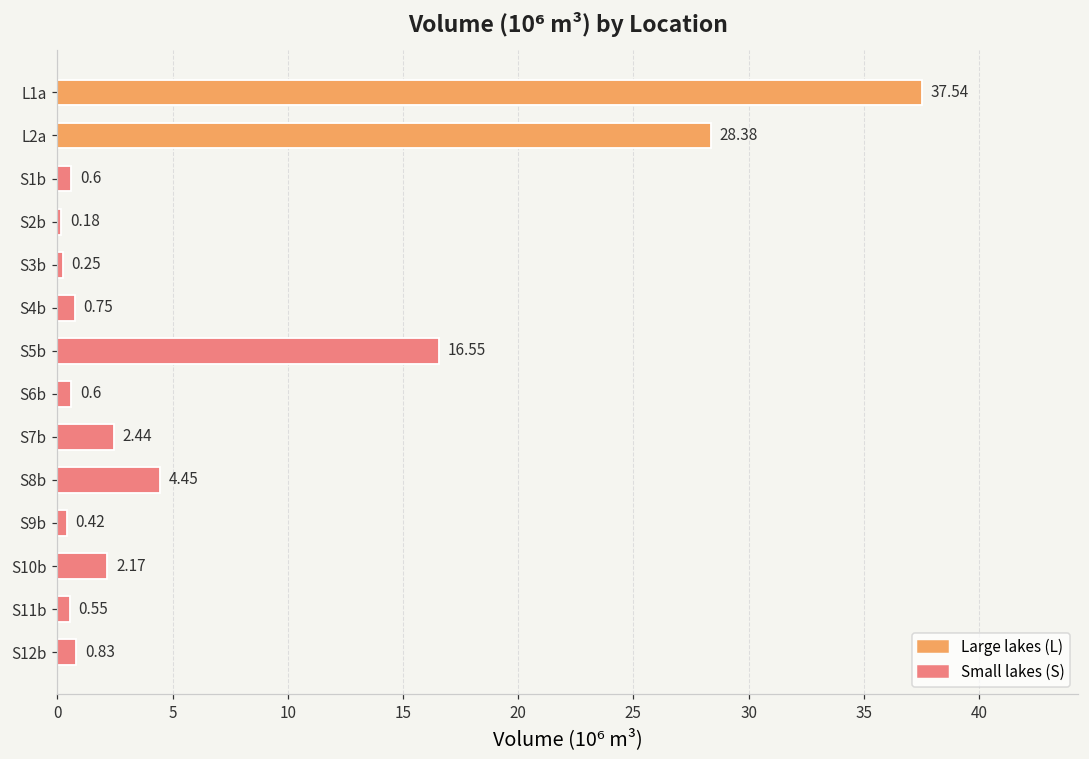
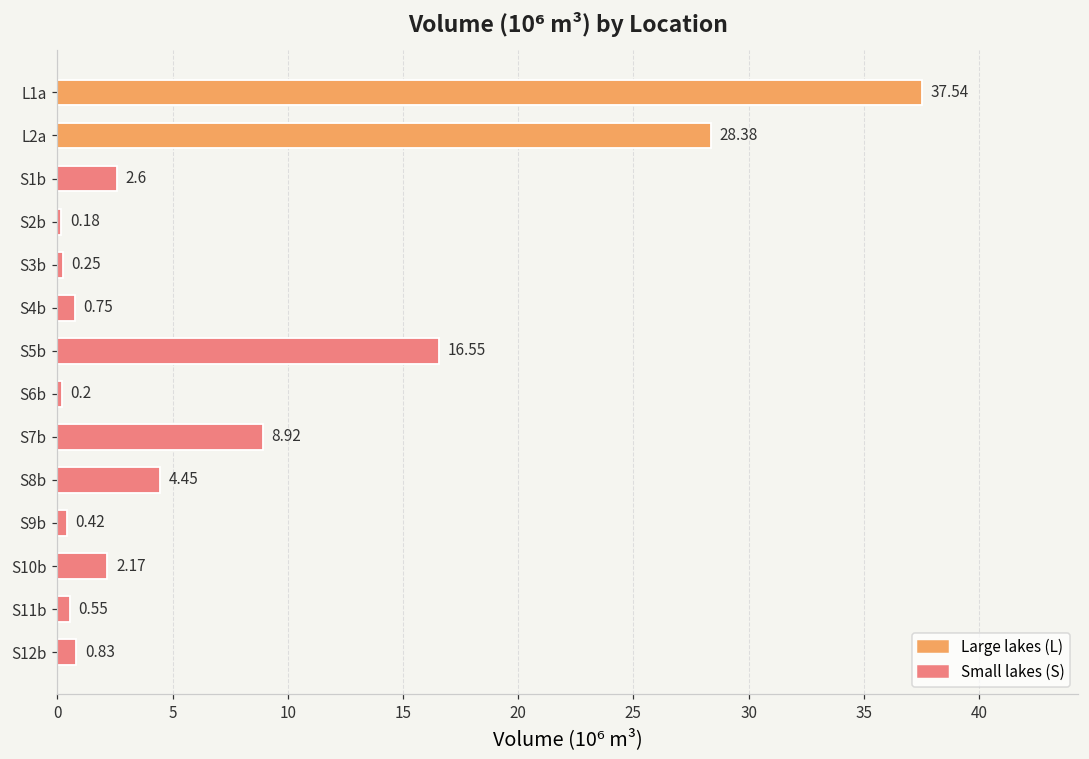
S1b: 0.6 -> 2.6
S6b: 0.6 -> 0.2
S7b: 2.44 -> 8.92
